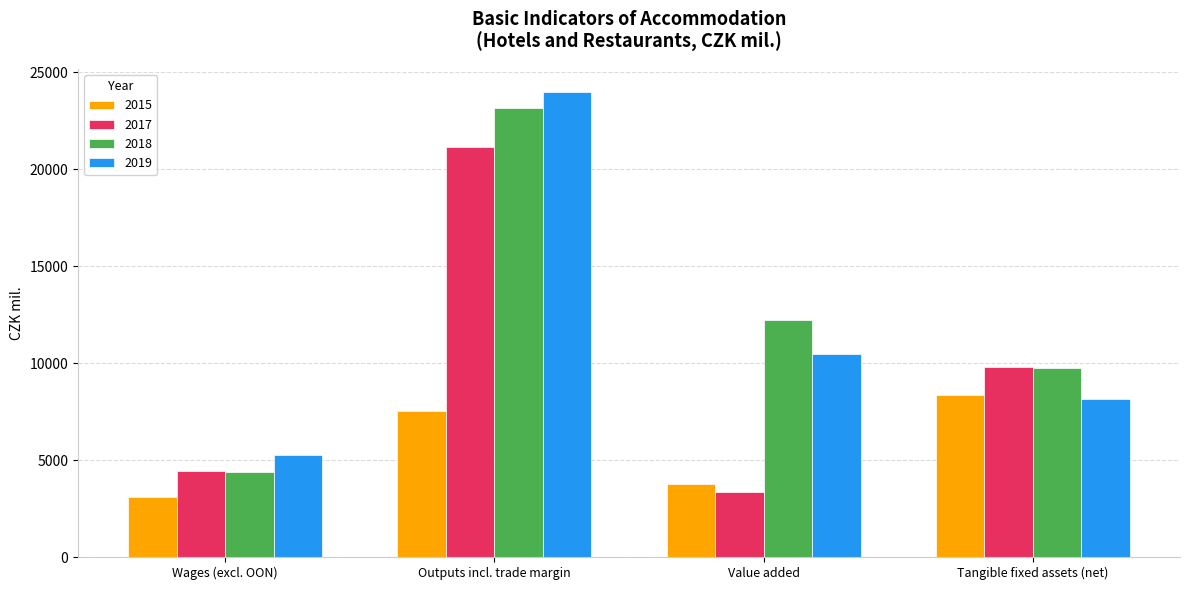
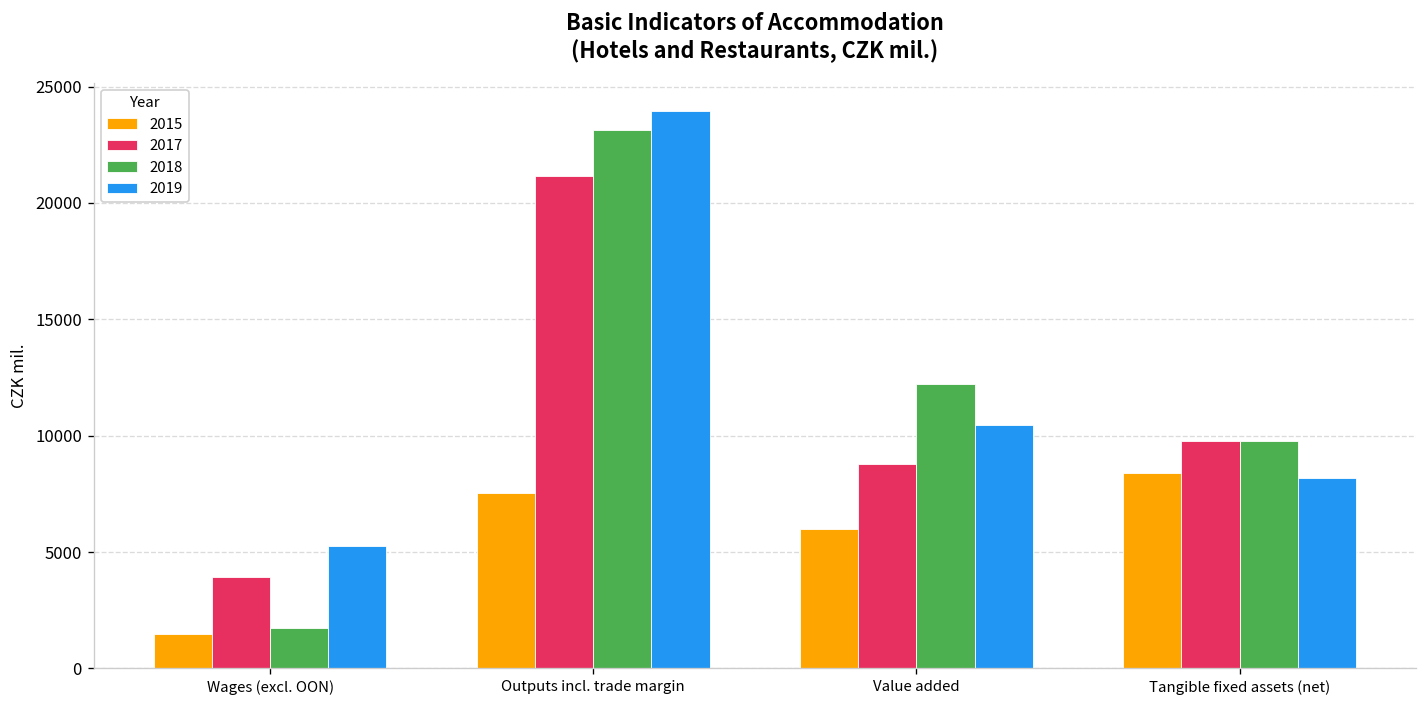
2015, Wages (excl. OON): 3100 -> 1500
2017, Wages (excl. OON): 4400 -> 3900
2018, Wages (excl. OON): 4400 -> 1700
2015, Value added: 3800 -> 6000
2017, Value added: 3300 -> 8800
